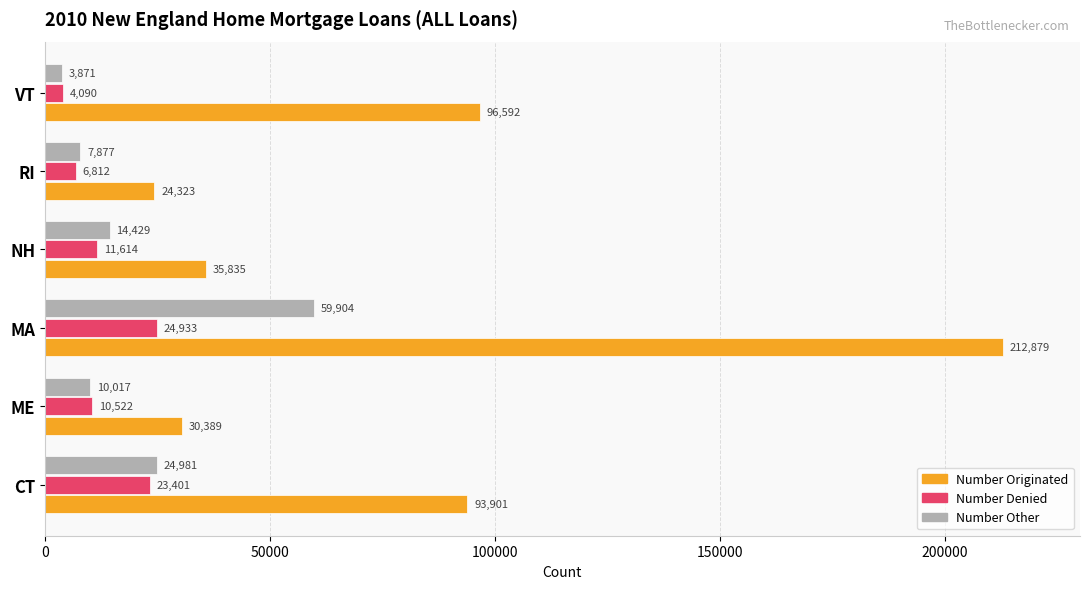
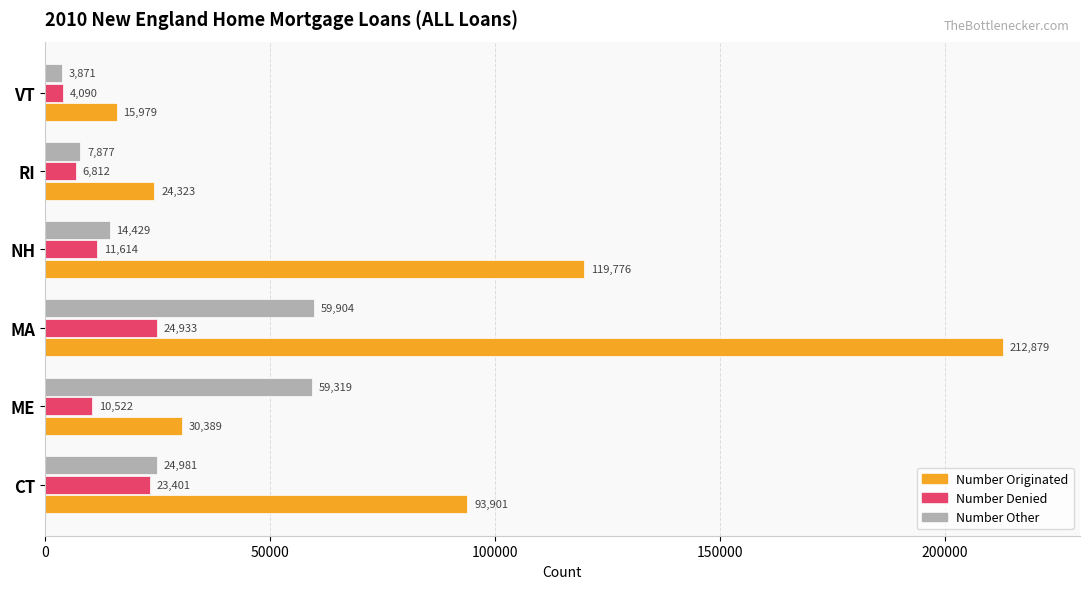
Number Originated, VT: 96,592 -> 15,979
Number Originated, NH: 35,835 -> 119,776
Number Other, ME: 10,017 -> 59,319
